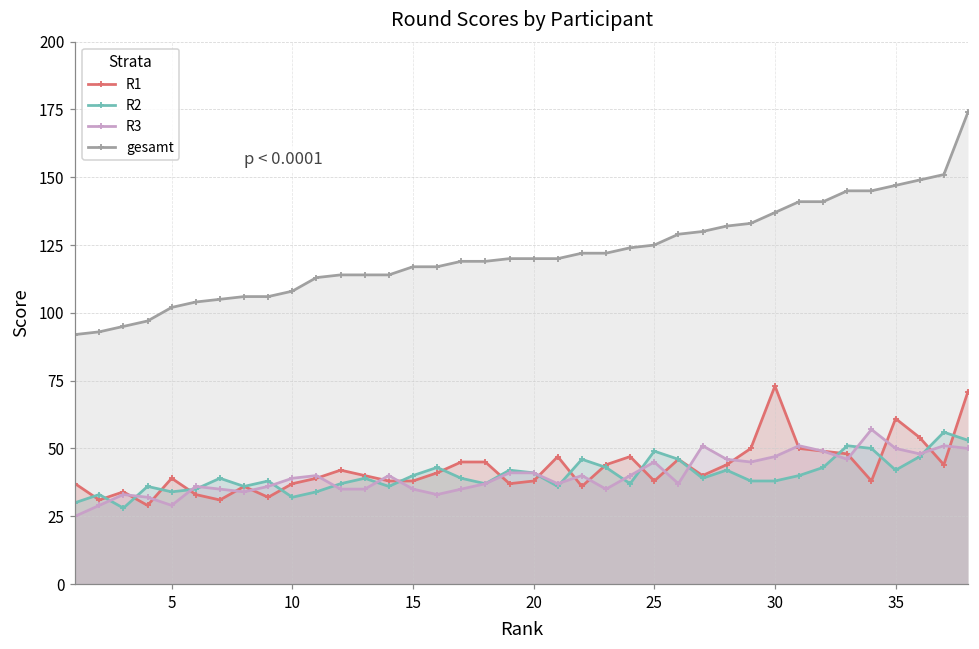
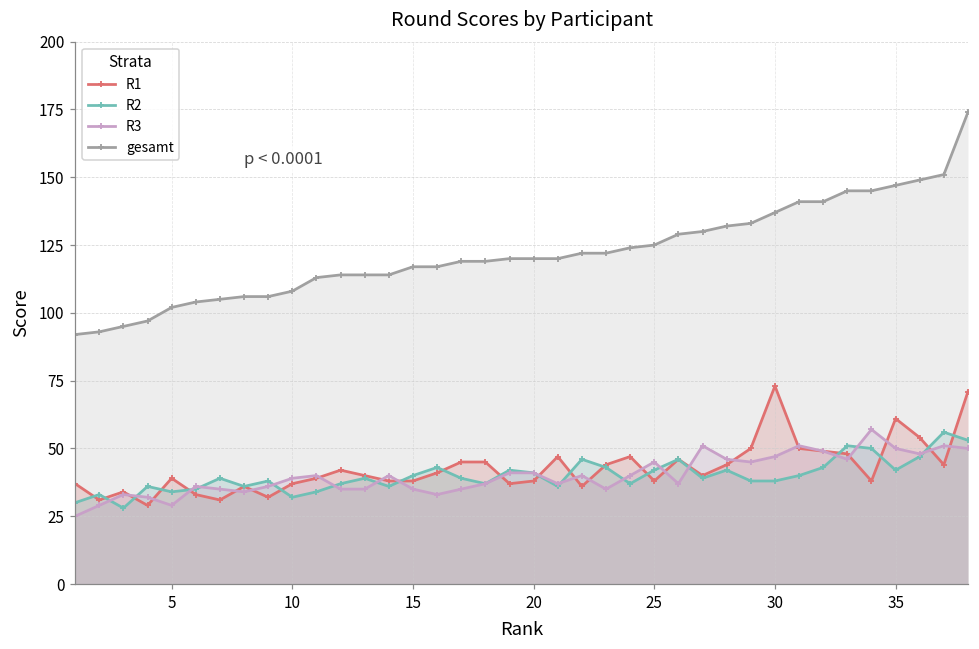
R2, 25: 49 -> 42
